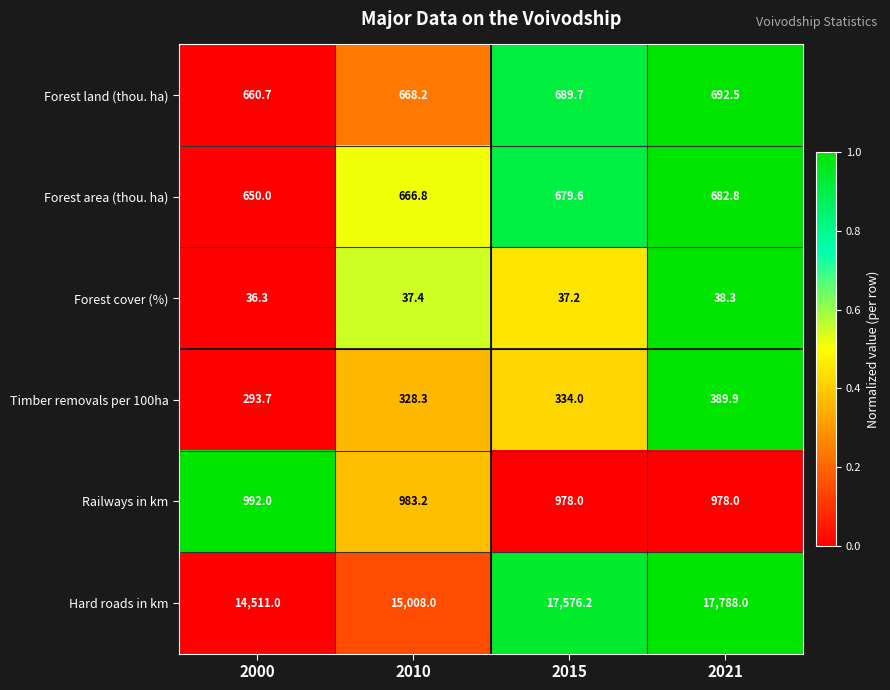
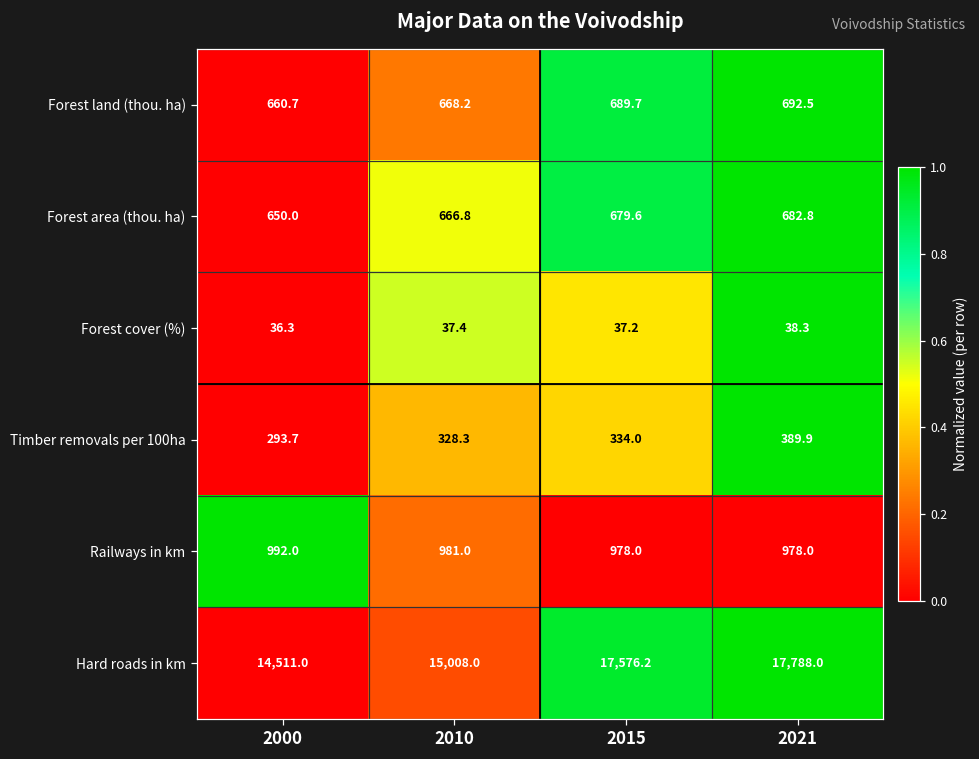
Railways in km, 2010: 983.2 -> 981.0
